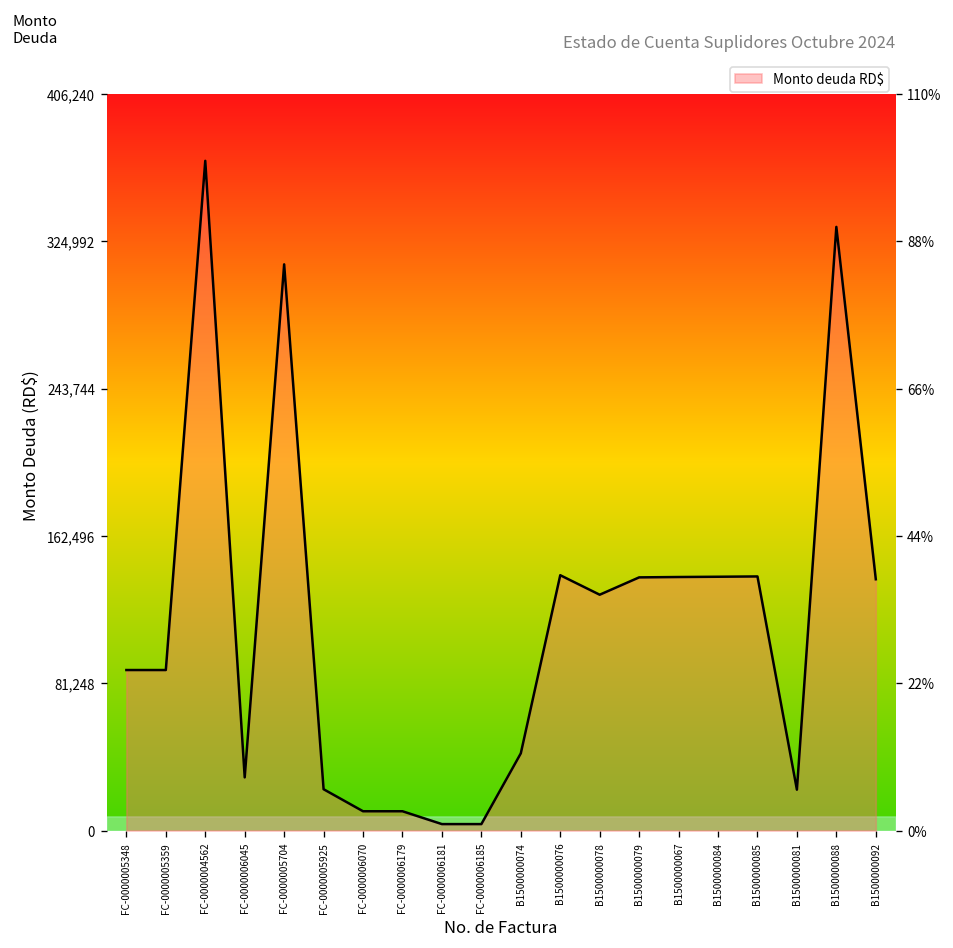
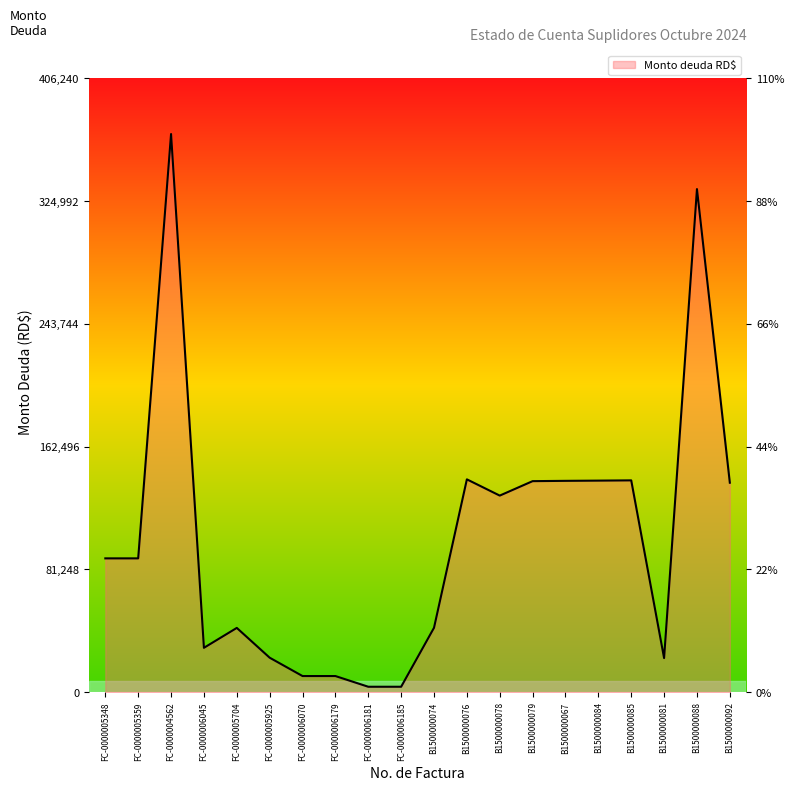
FC-0000005704: 312,000 -> 42,000
